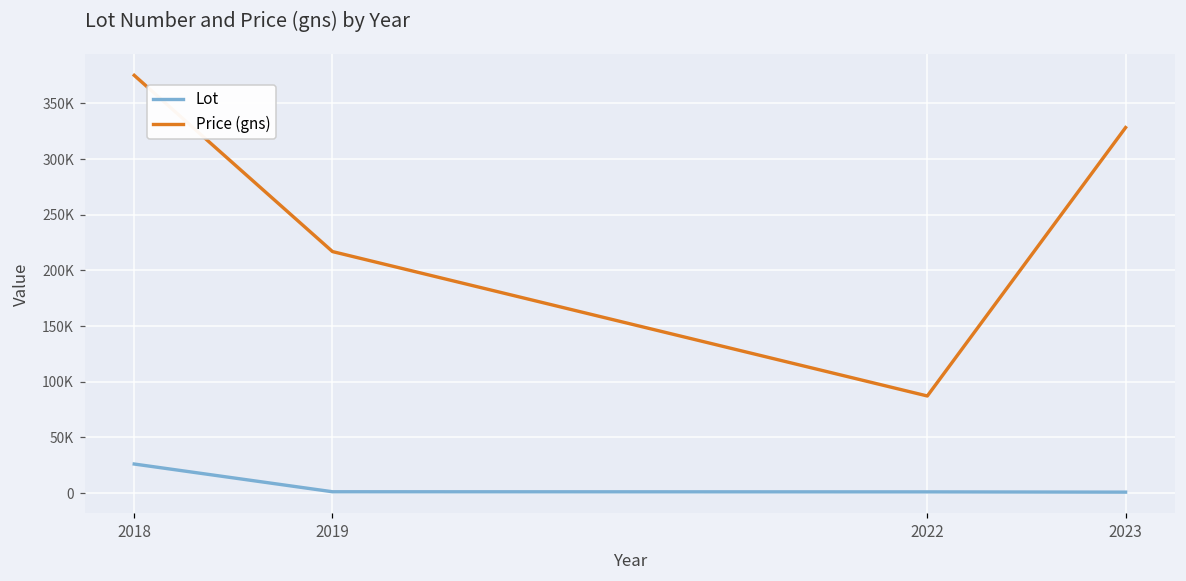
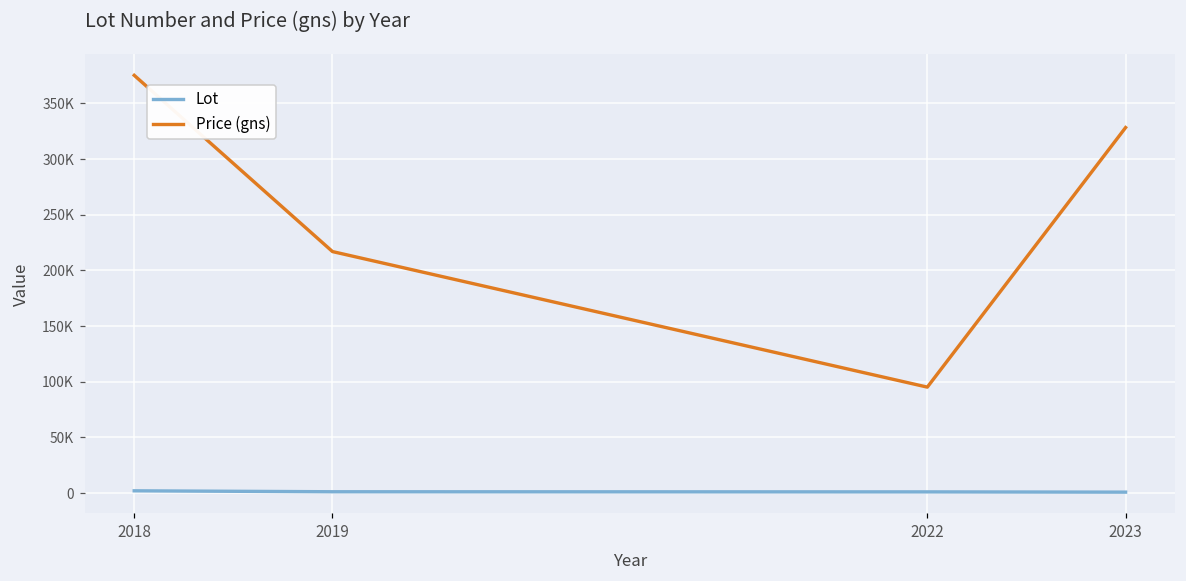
Lot, 2018: 26000 -> 2000
Price (gns), 2022: 87000 -> 95000
